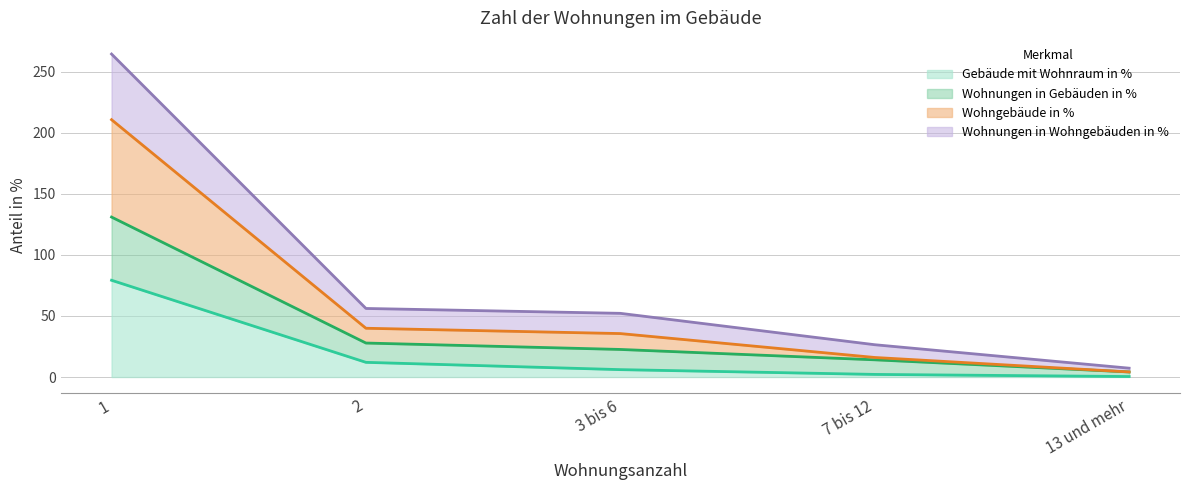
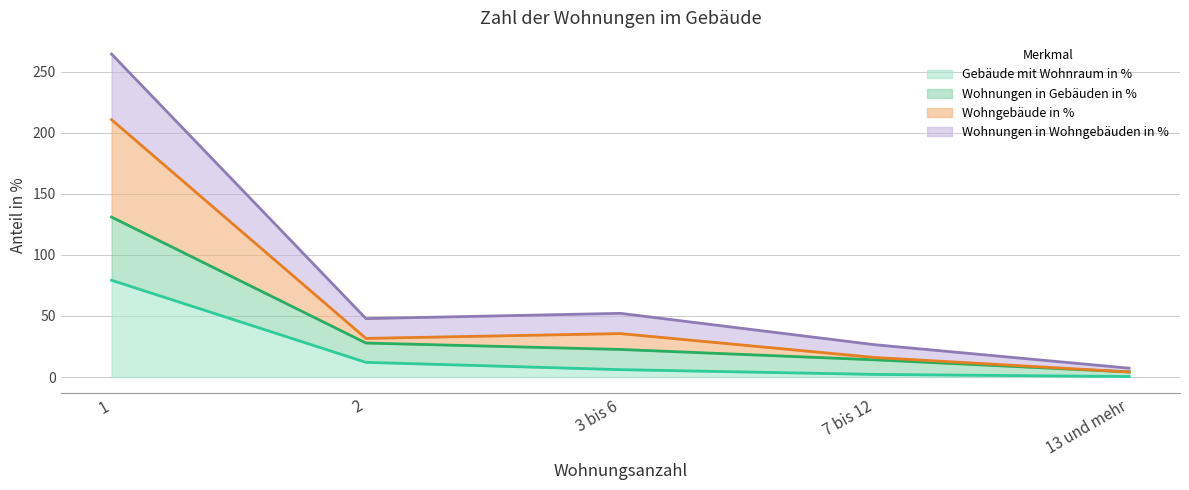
Wohngebäude in %, 2: 12 -> 4
